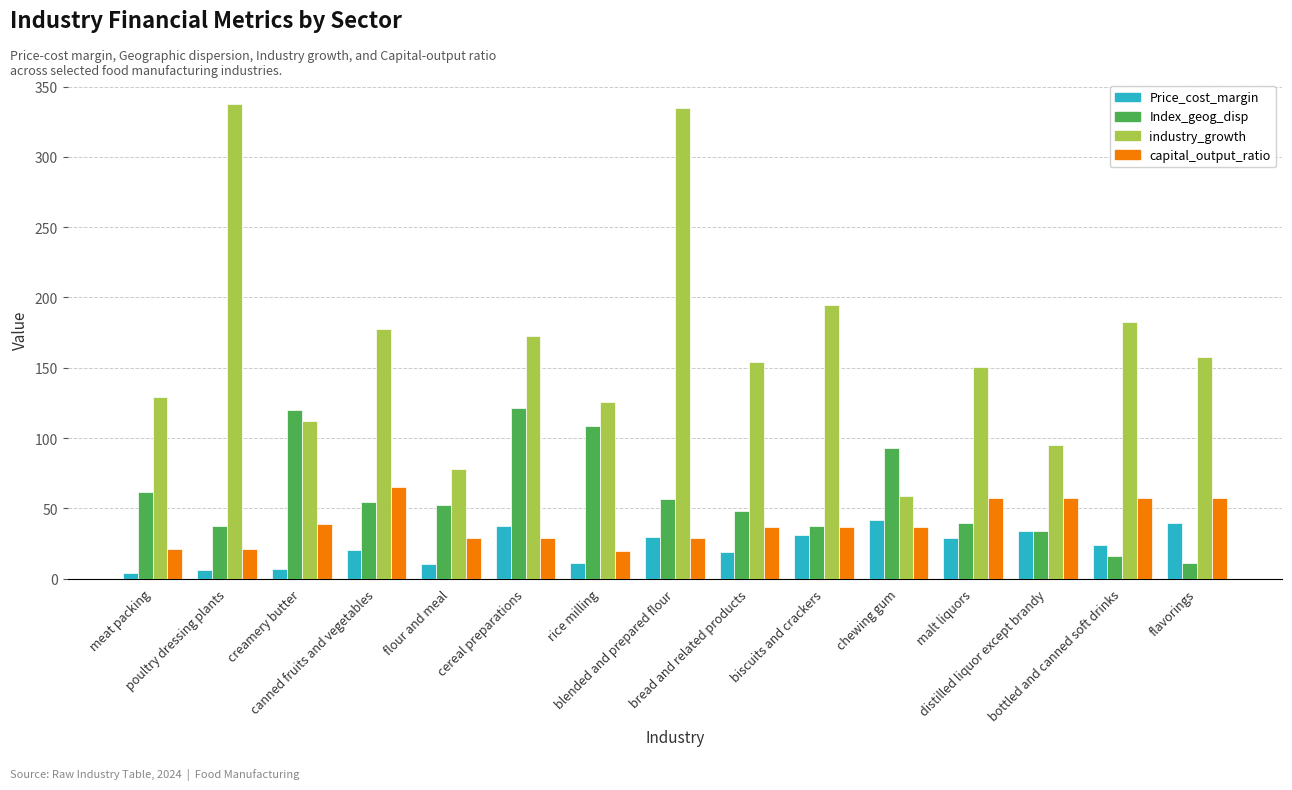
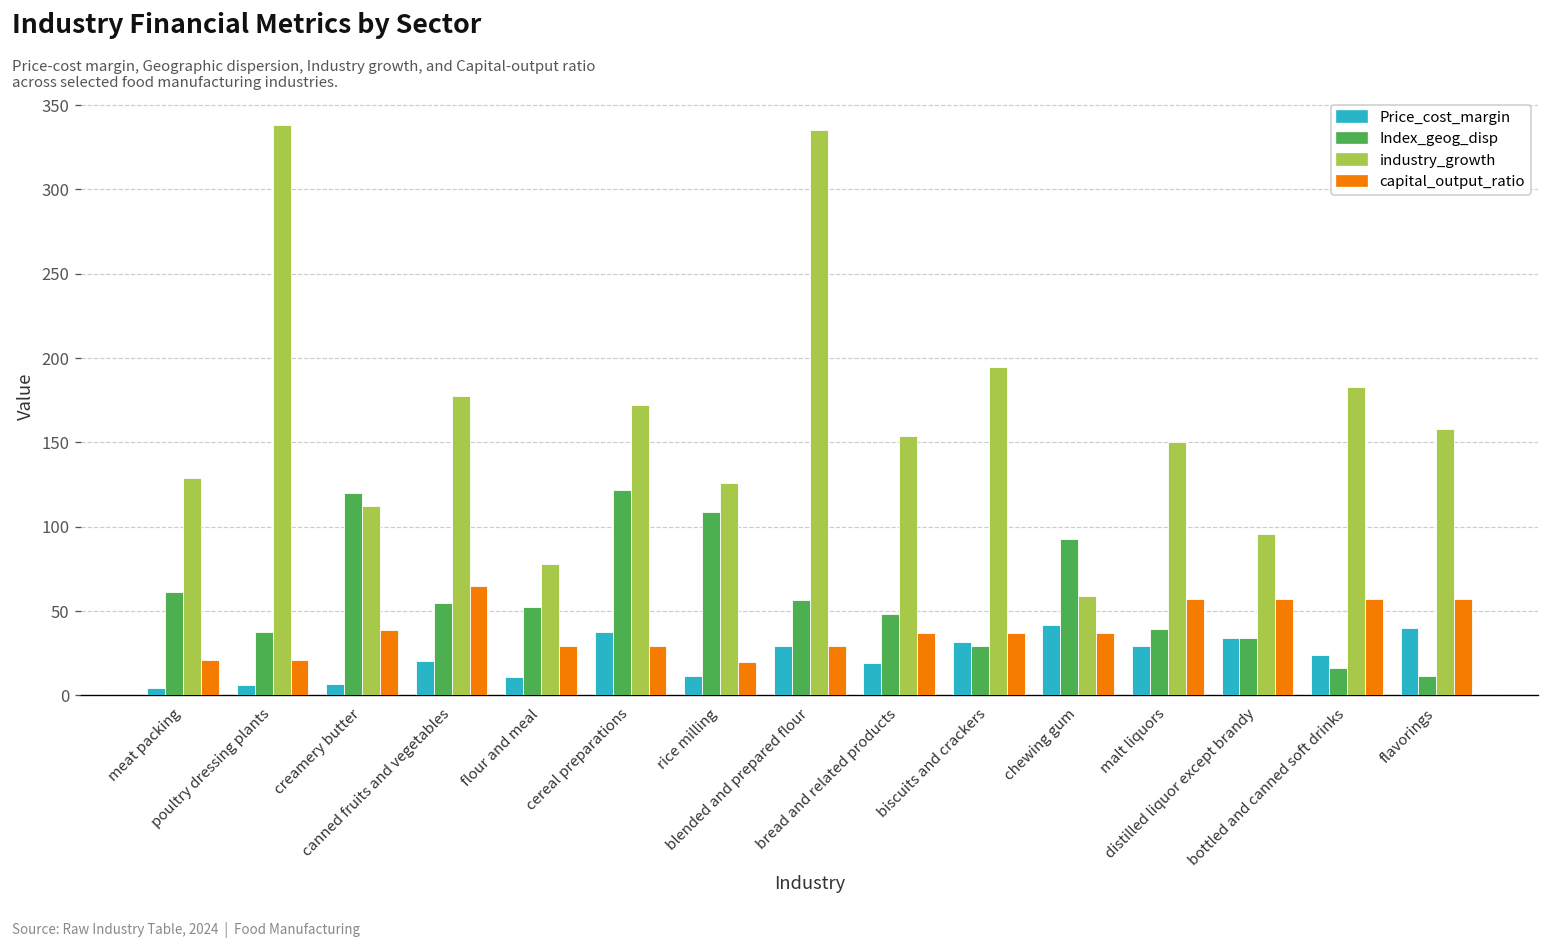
Index_geog_disp, biscuits and crackers: 38 -> 29
